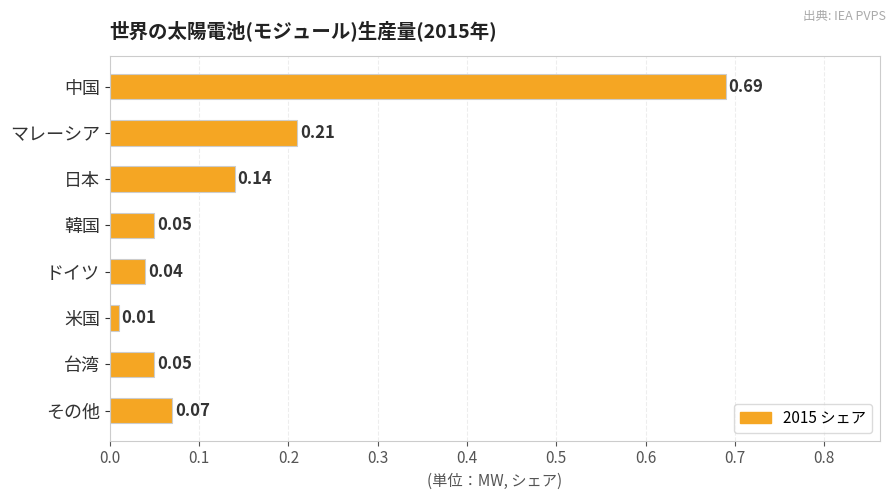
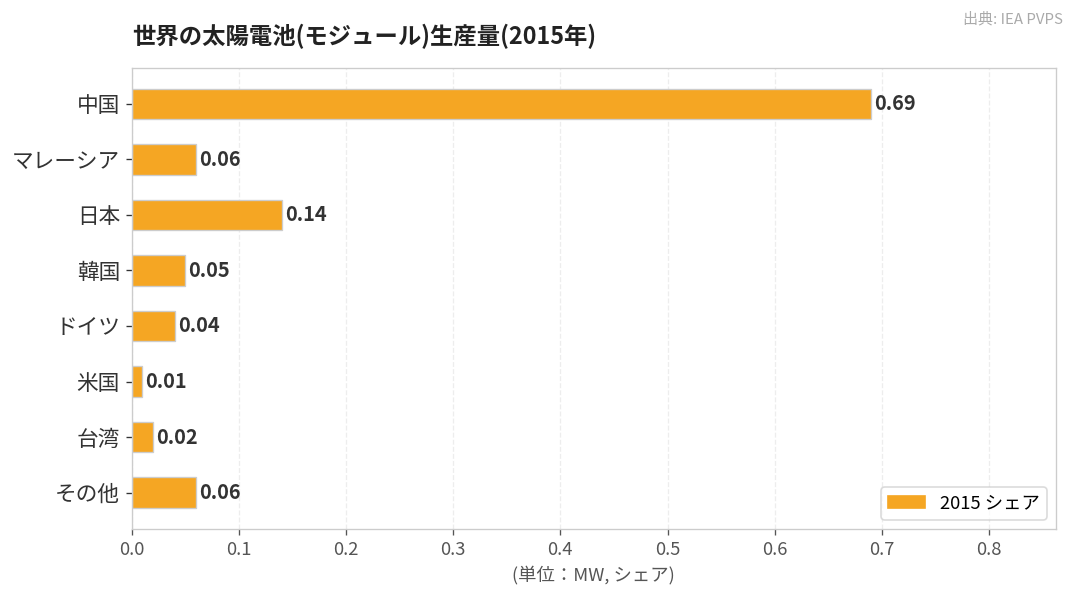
マレーシア: 0.21 -> 0.06
台湾: 0.05 -> 0.02
その他: 0.07 -> 0.06
